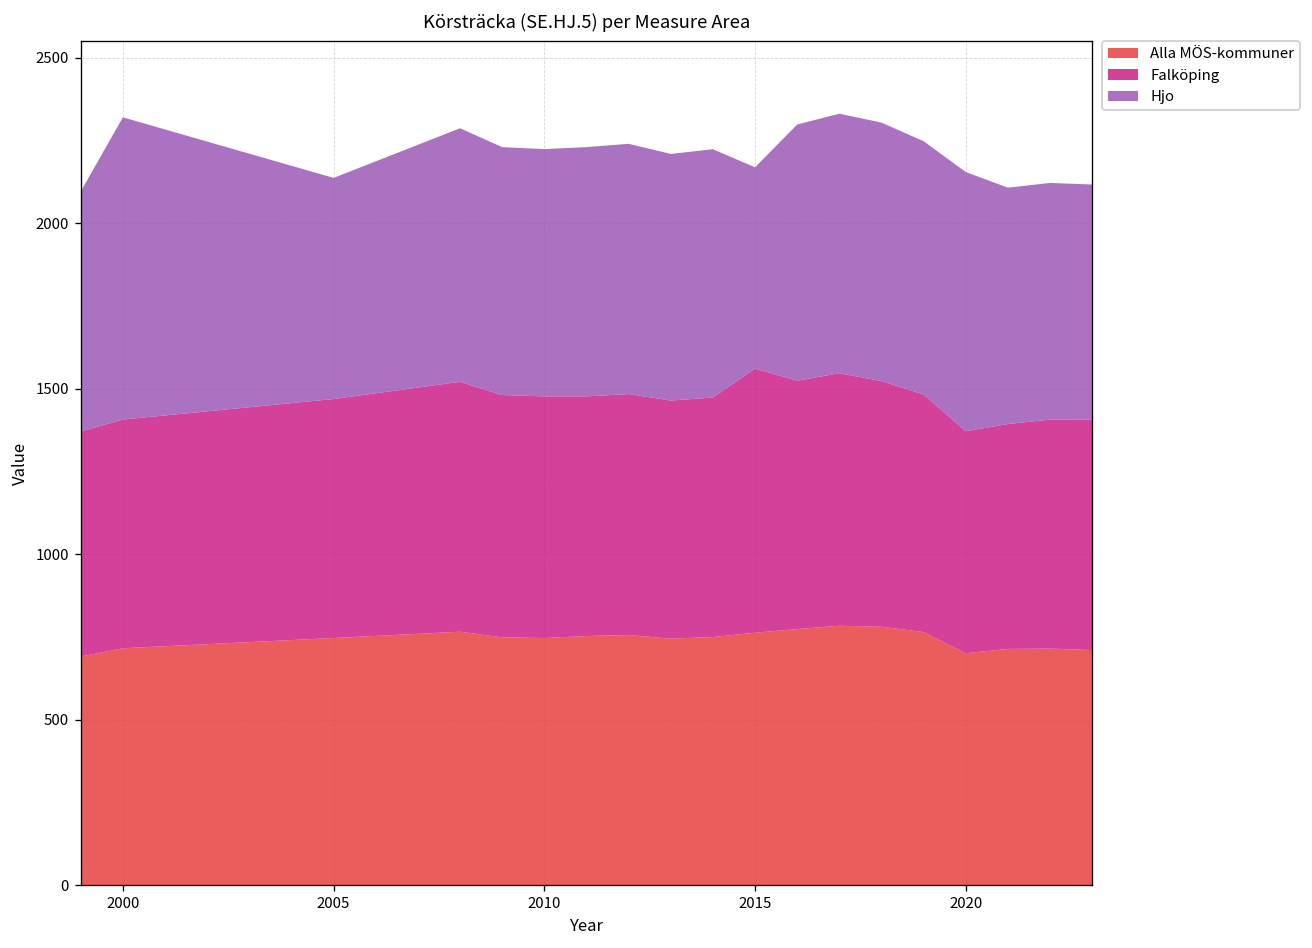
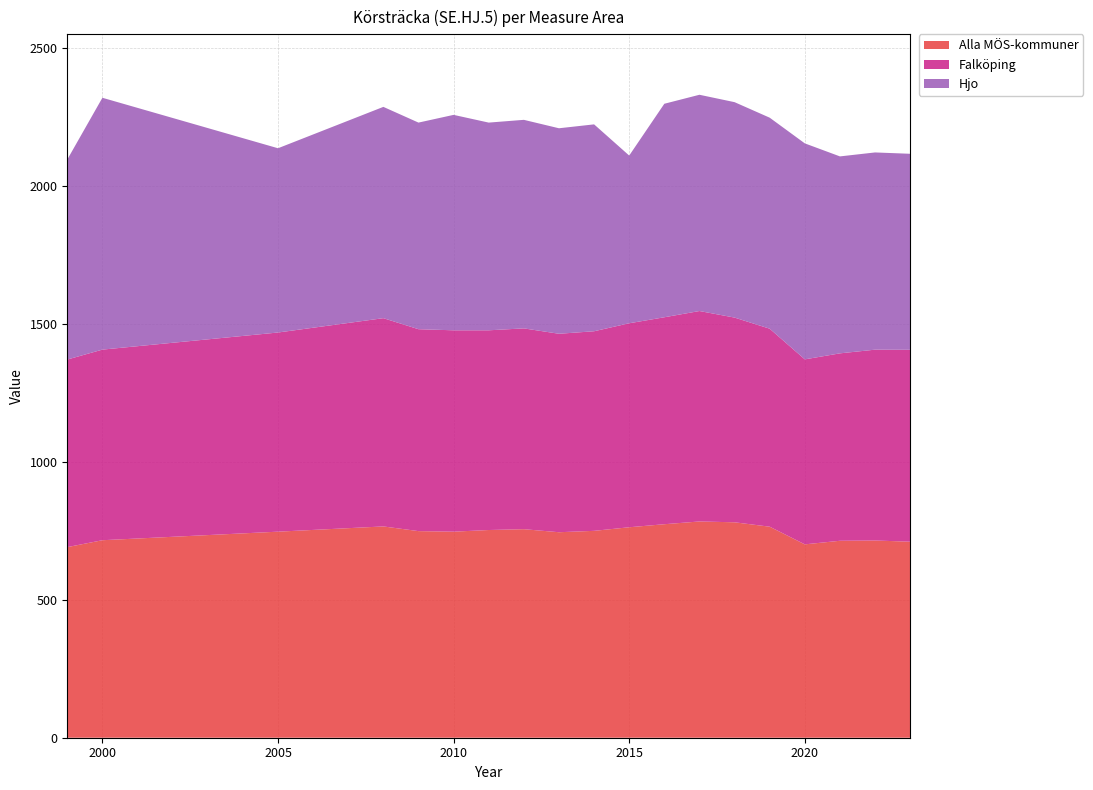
Hjo, 2010: 750 -> 780
Falköping, 2015: 800 -> 740
